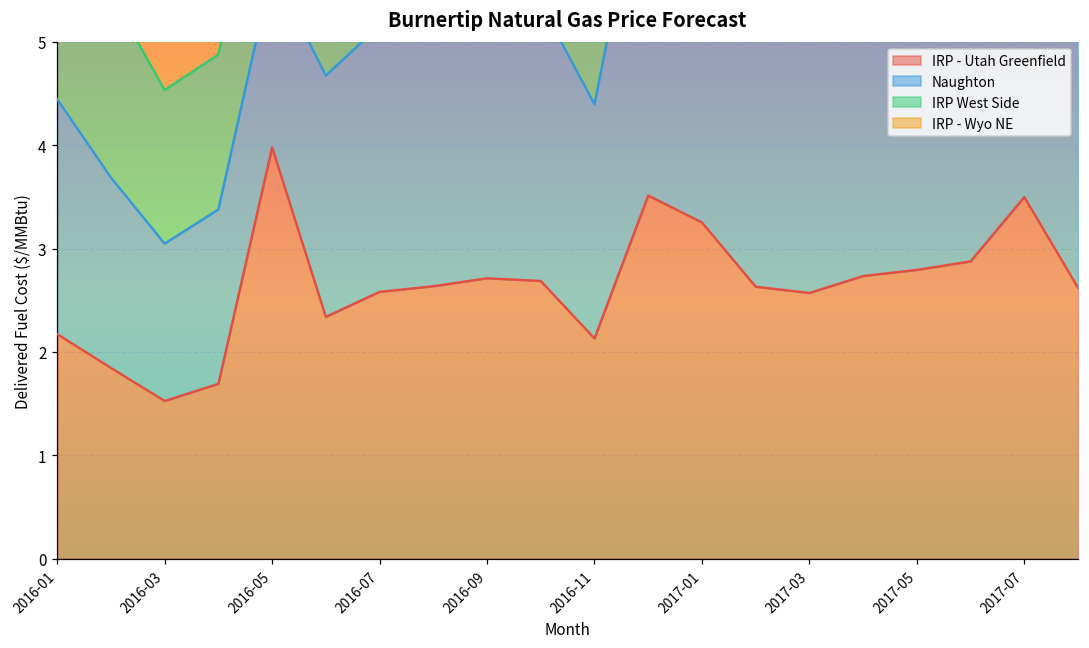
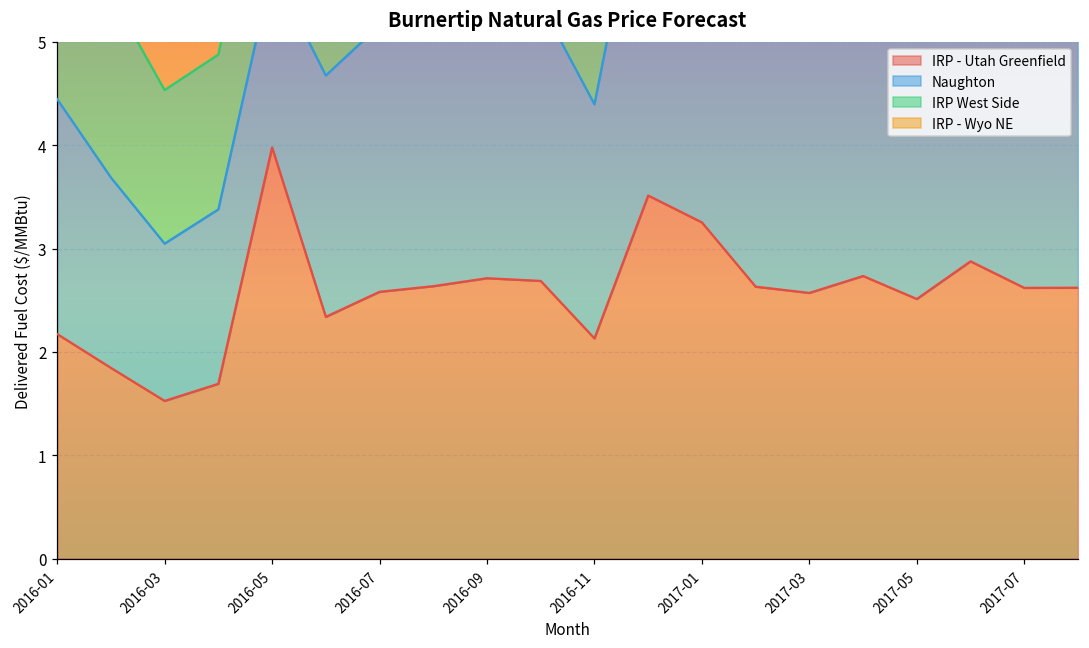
IRP - Utah Greenfield, 2017-05: 2.8 -> 2.5
IRP - Utah Greenfield, 2017-07: 3.5 -> 2.6
